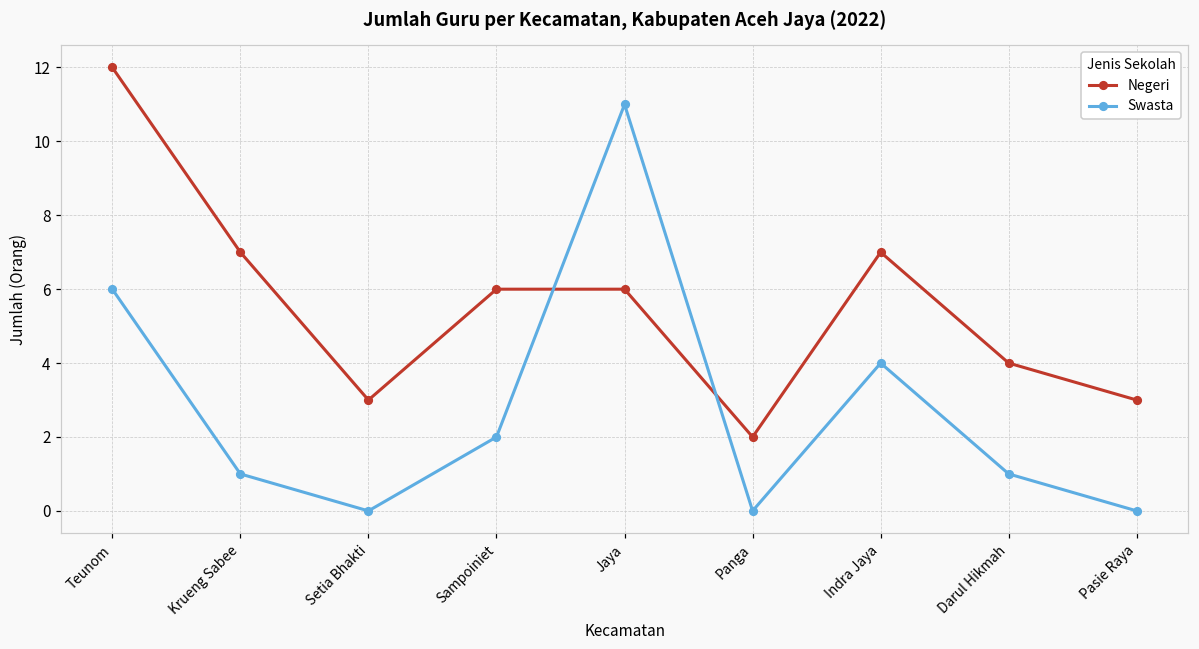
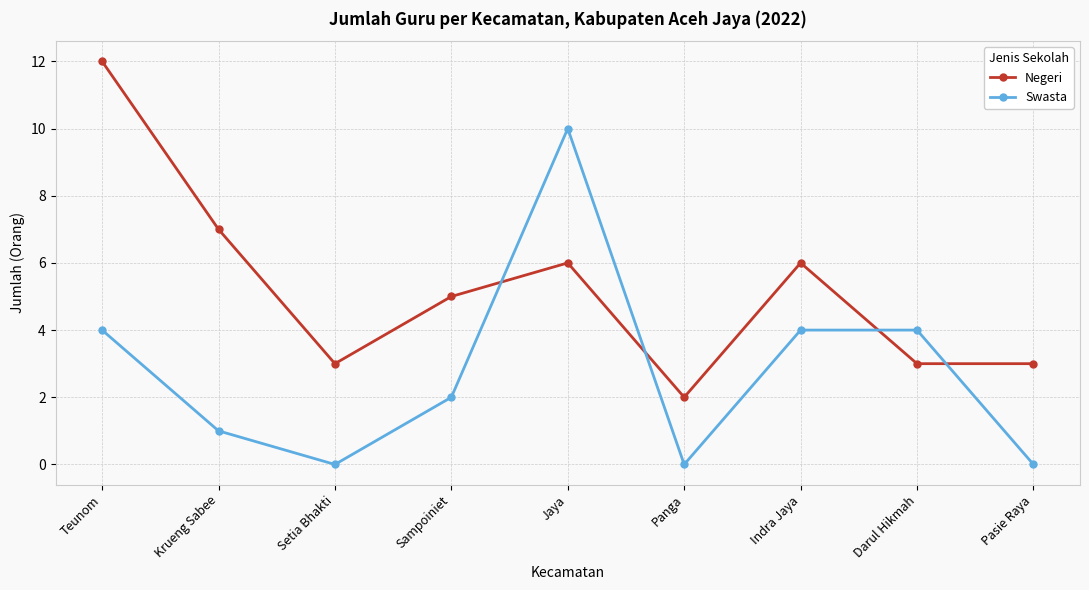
Swasta, Teunom: 6 -> 4
Negeri, Sampoiniet: 6 -> 5
Swasta, Jaya: 11 -> 10
Negeri, Indra Jaya: 7 -> 6
Negeri, Darul Hikmah: 4 -> 3
Swasta, Darul Hikmah: 1 -> 4
